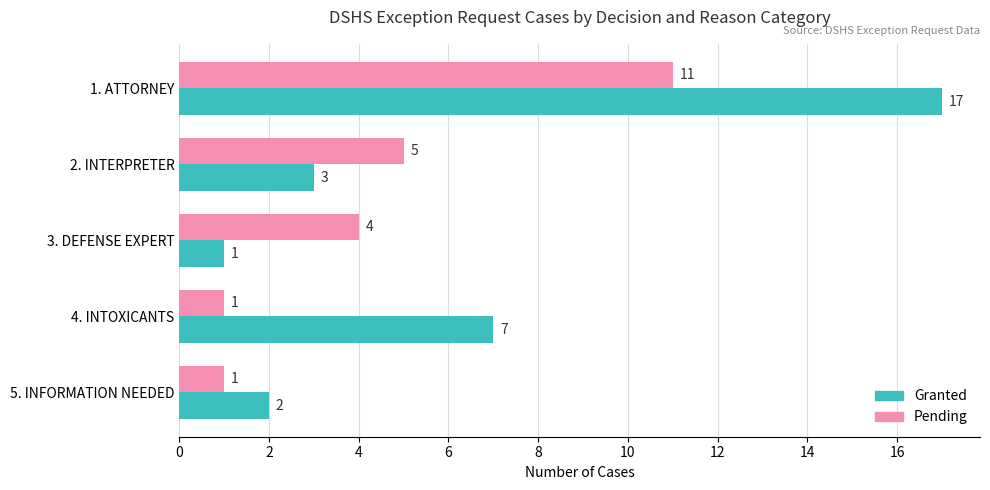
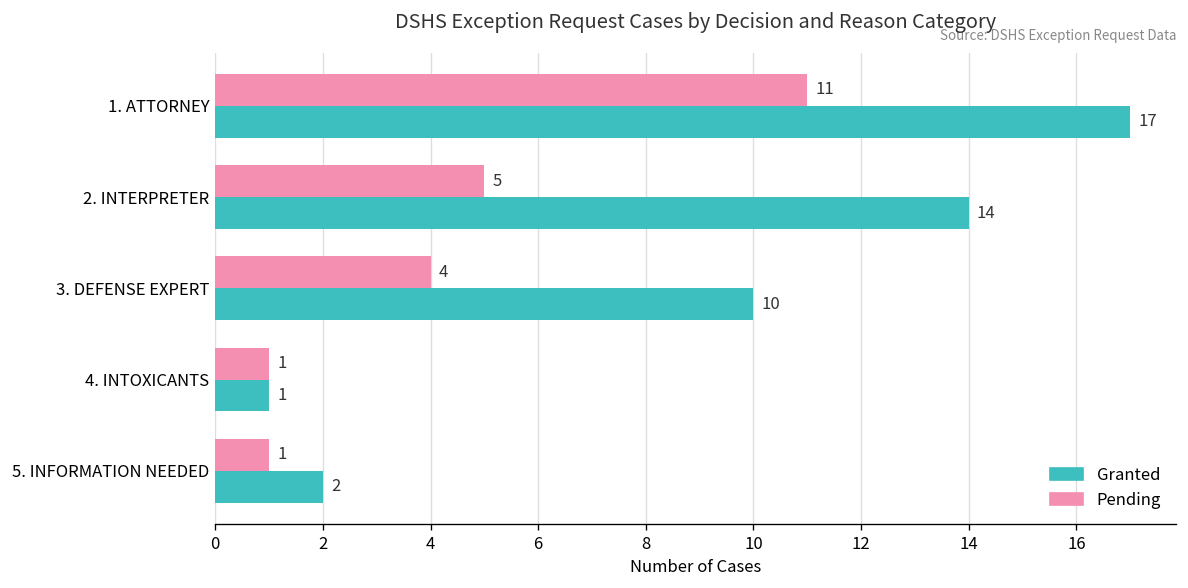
Granted, 2. INTERPRETER: 3 -> 14
Granted, 3. DEFENSE EXPERT: 1 -> 10
Granted, 4. INTOXICANTS: 7 -> 1
